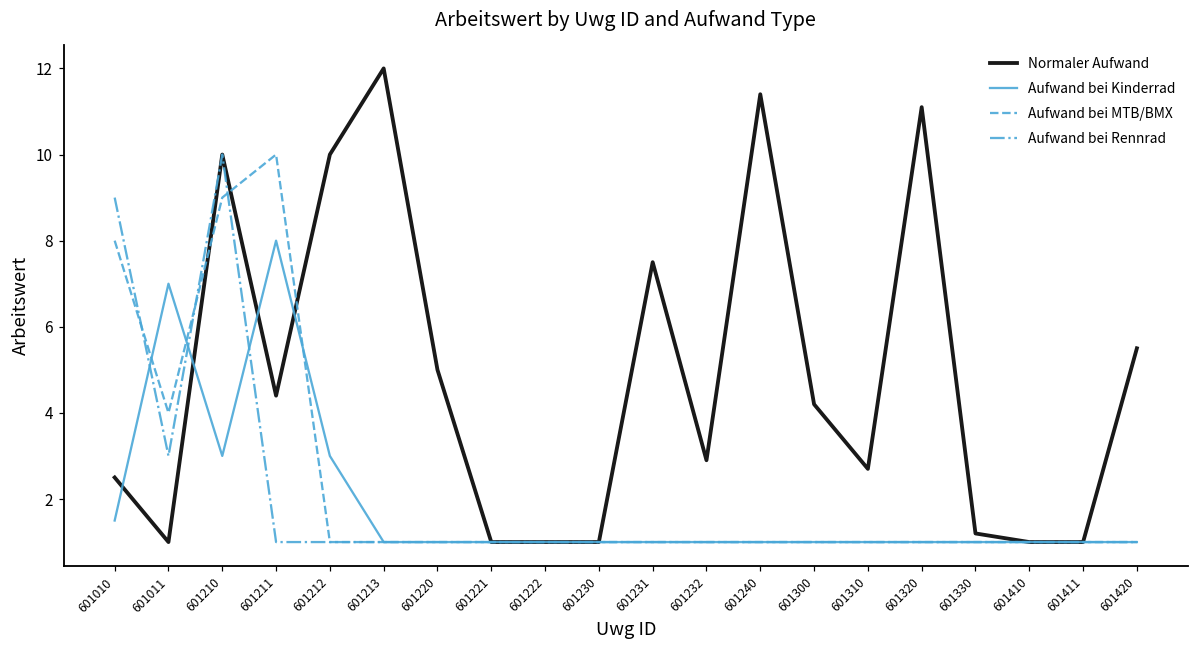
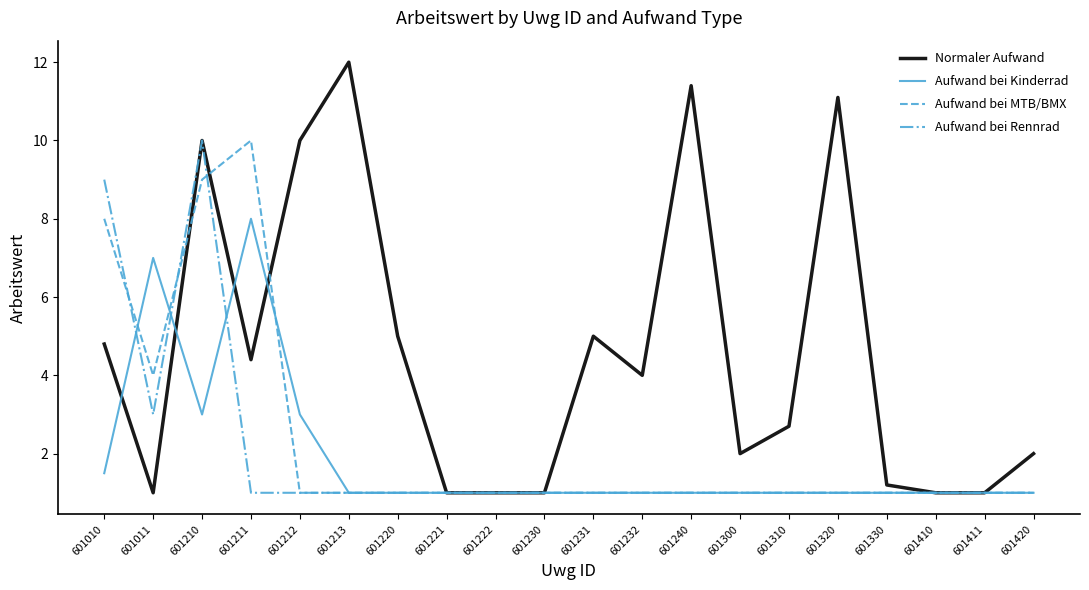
Normaler Aufwand, 601010: 2.5 -> 4.8
Normaler Aufwand, 601231: 7.5 -> 5.0
Normaler Aufwand, 601232: 2.9 -> 4.0
Normaler Aufwand, 601300: 4.2 -> 2.0
Normaler Aufwand, 601420: 5.5 -> 2.0
